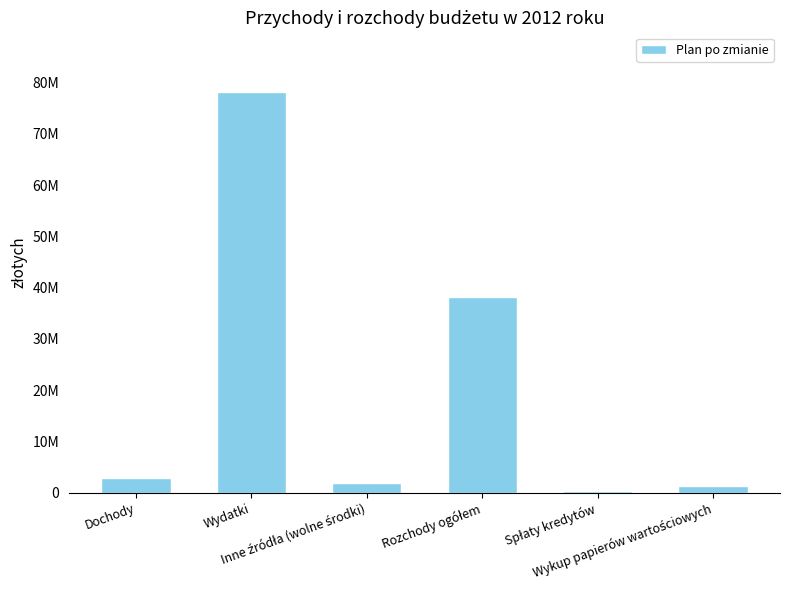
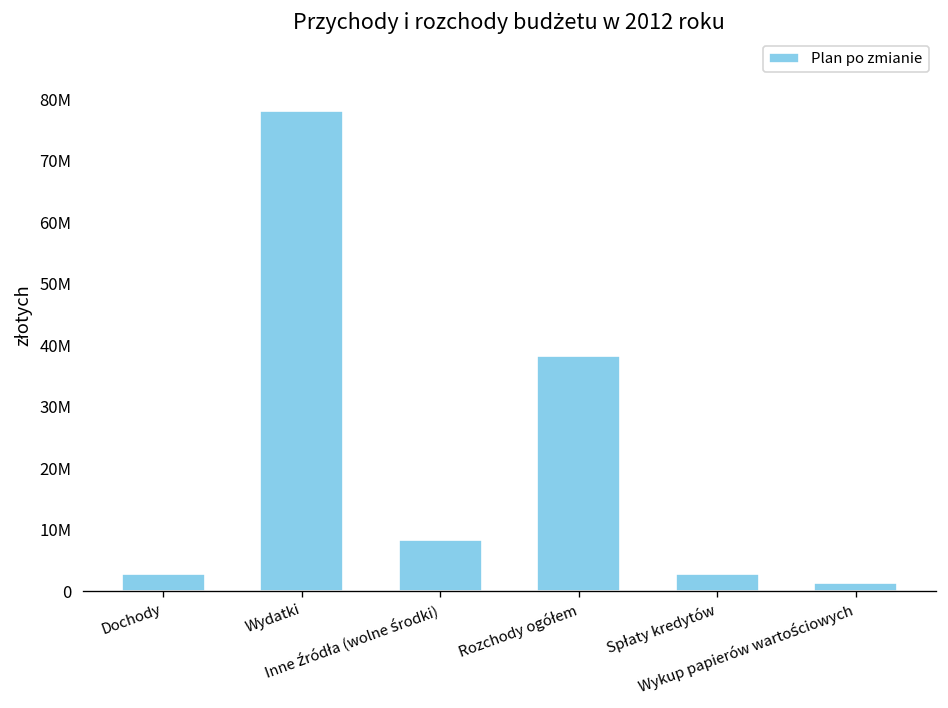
Inne źródła (wolne środki): 2000000 -> 8000000
Spłaty kredytów: 0 -> 3000000
